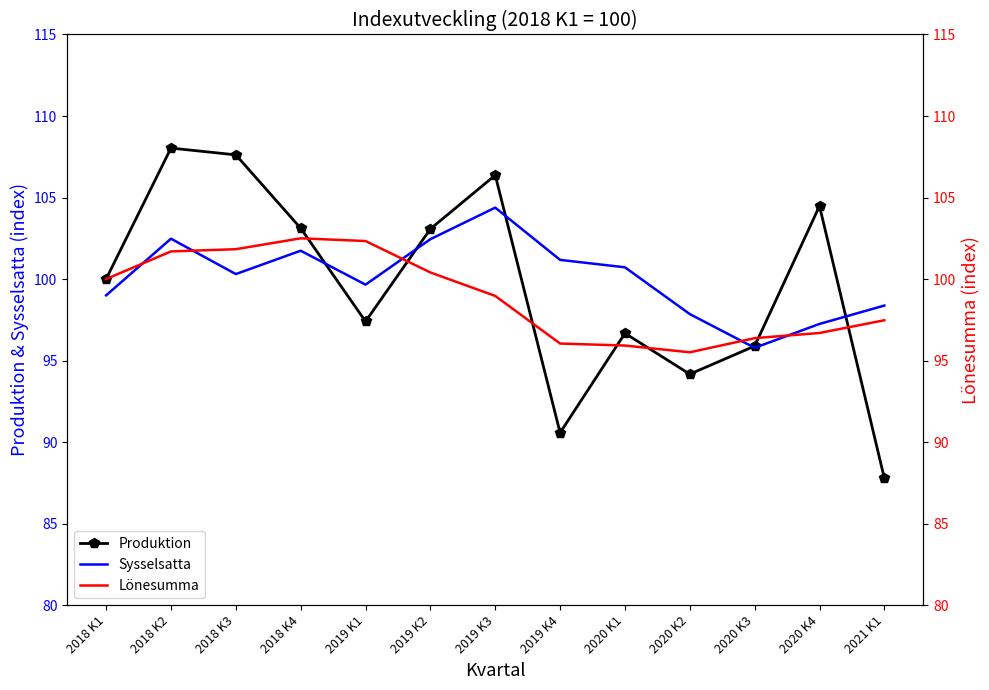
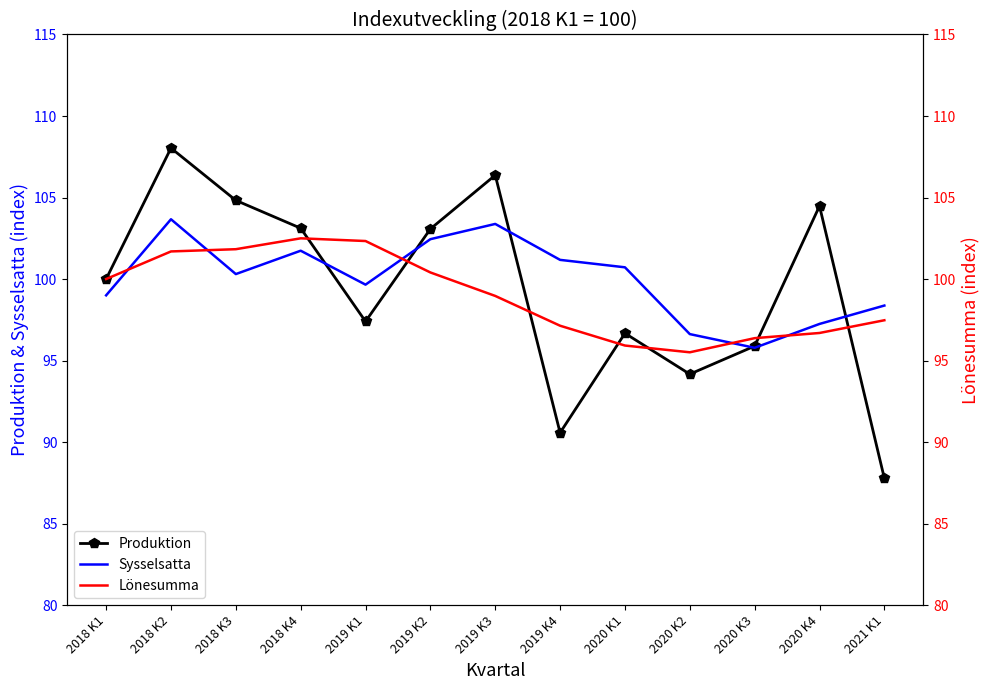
Sysselsatta, 2018 K2: 102.5 -> 103.7
Produktion, 2018 K3: 107.6 -> 104.8
Sysselsatta, 2019 K3: 104.4 -> 103.4
Sysselsatta, 2020 K2: 97.9 -> 96.6
Lönesumma, 2019 K4: 96.0 -> 97.1
